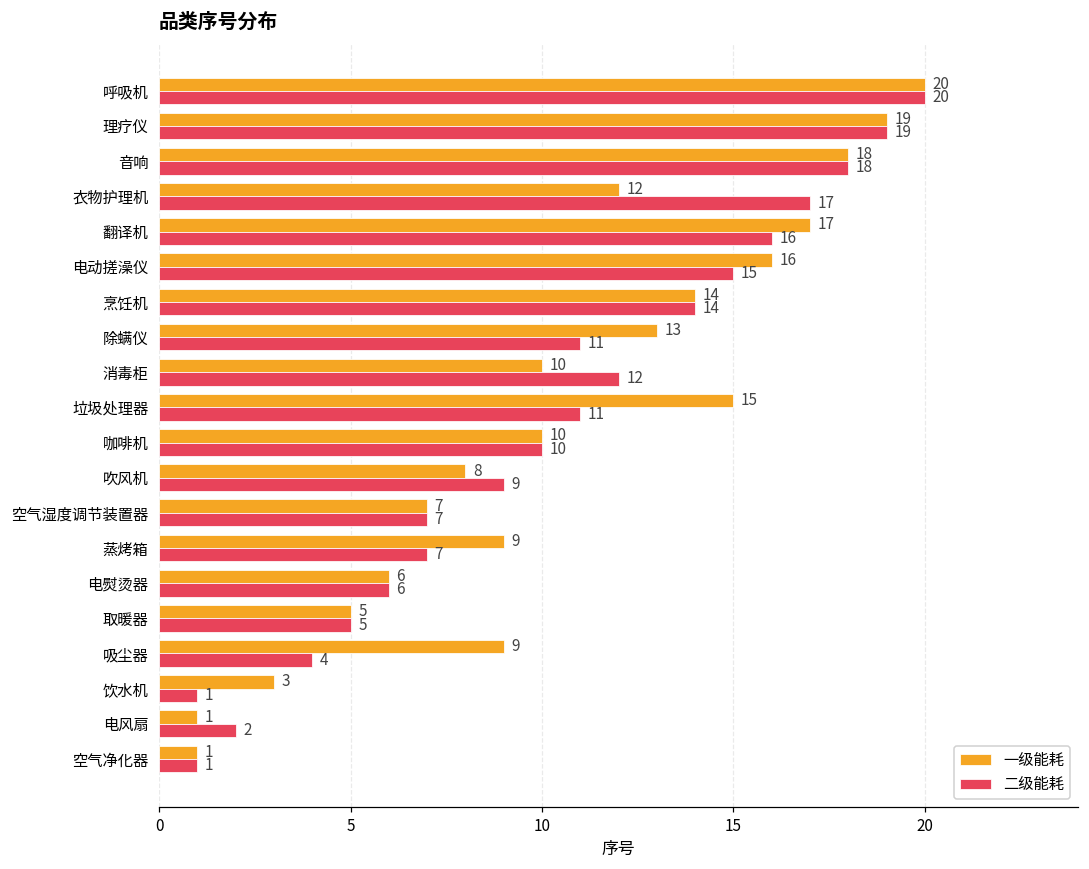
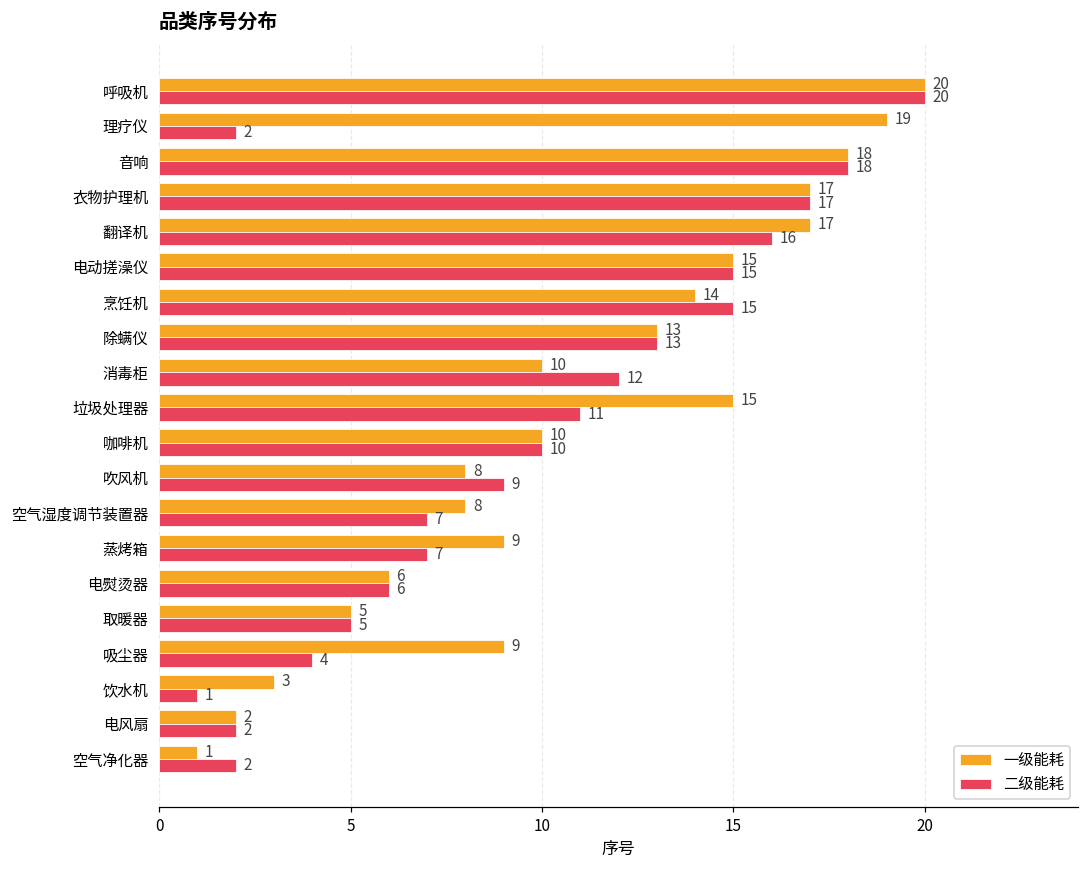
二级能耗, 理疗仪: 19 -> 2
一级能耗, 衣物护理机: 12 -> 17
一级能耗, 电动搓澡仪: 16 -> 15
二级能耗, 烹饪机: 14 -> 15
二级能耗, 除螨仪: 11 -> 13
一级能耗, 空气湿度调节装置器: 7 -> 8
一级能耗, 电风扇: 1 -> 2
二级能耗, 空气净化器: 1 -> 2
